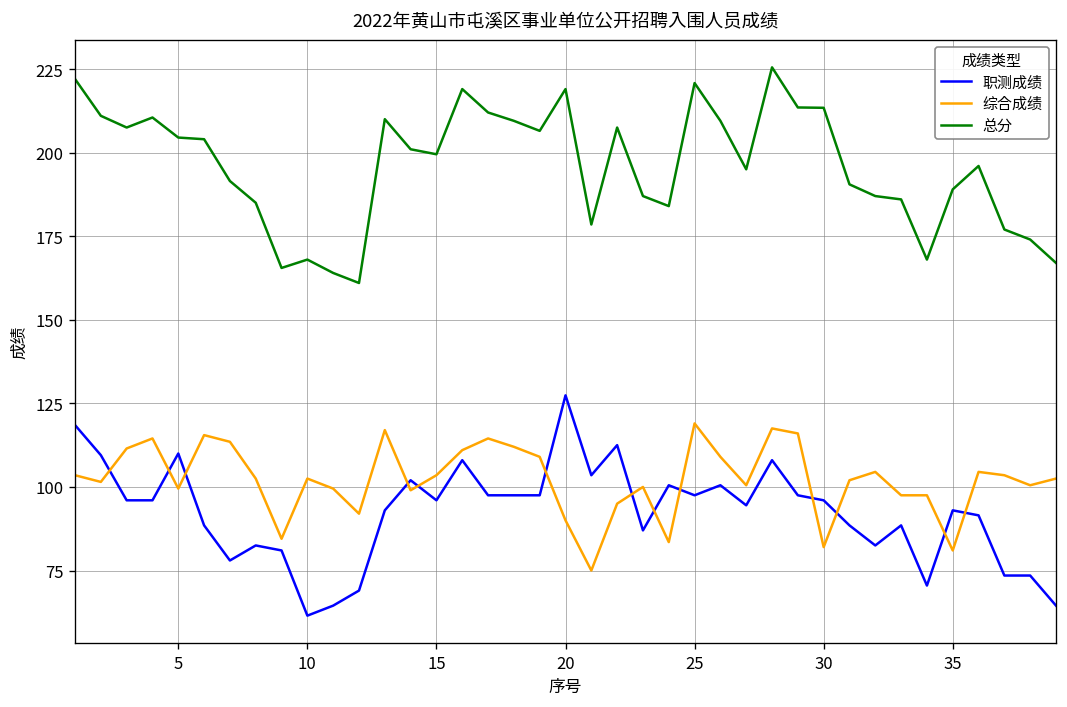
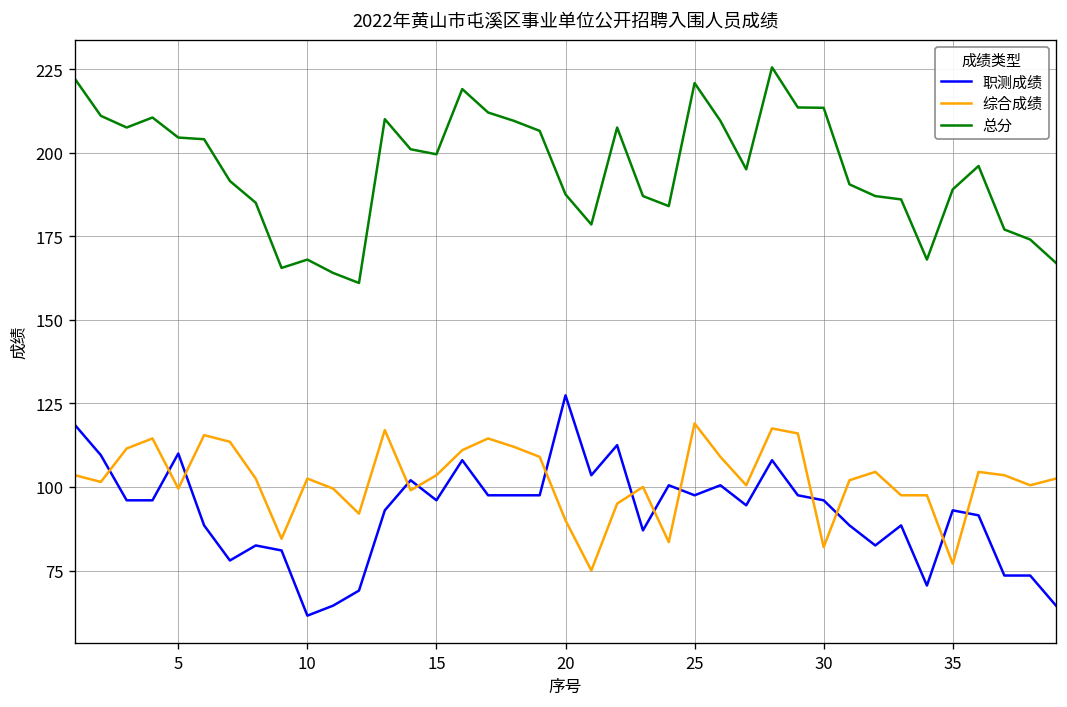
总分, 20: 219 -> 188
综合成绩, 35: 81 -> 77
